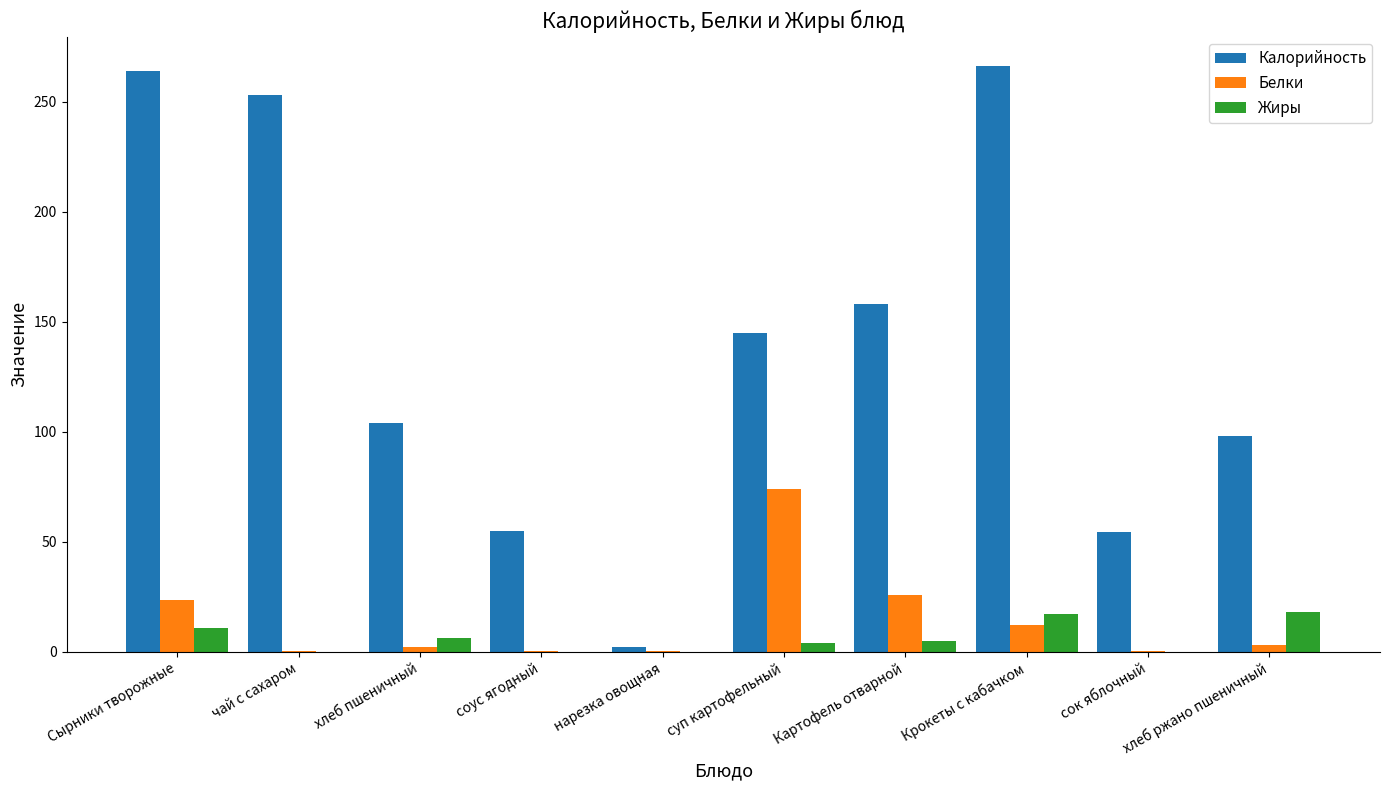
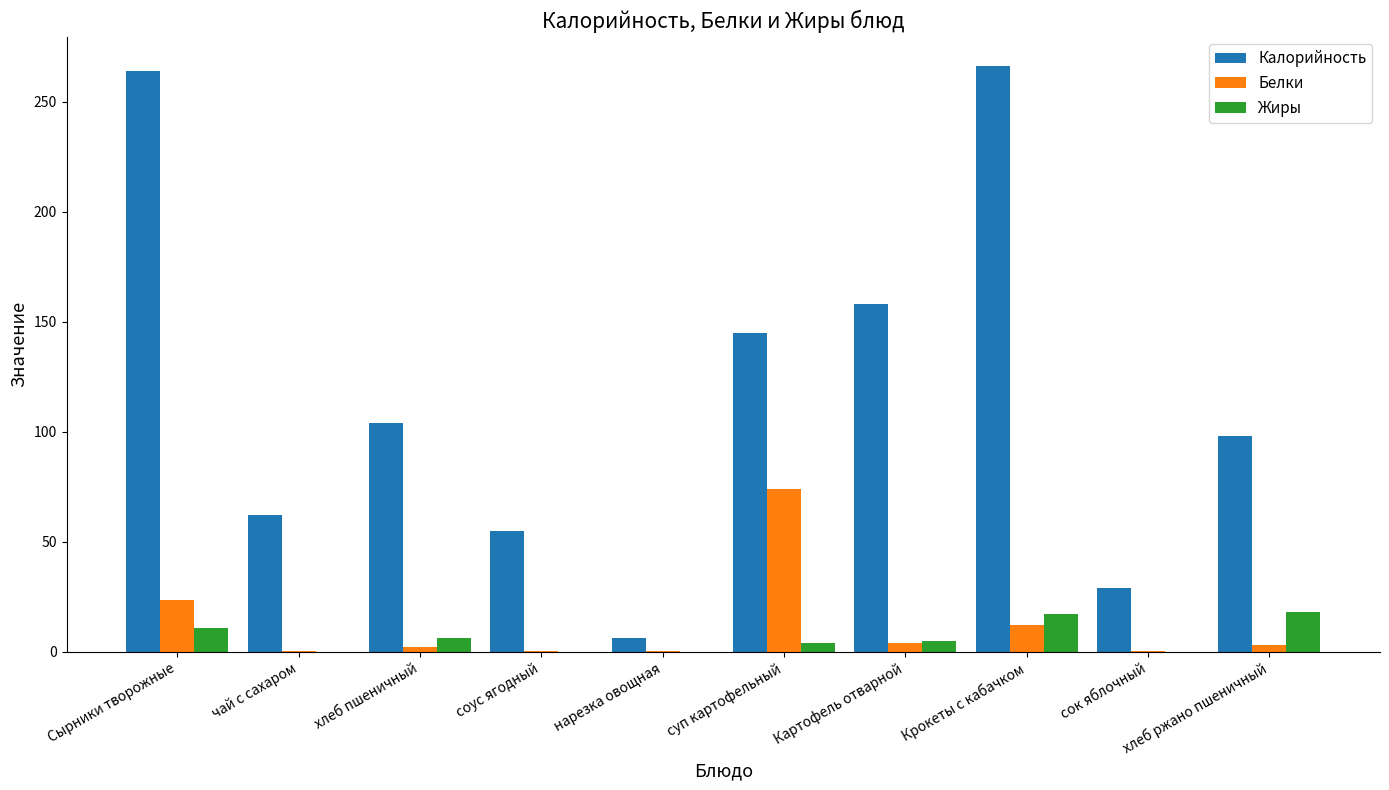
Калорийность, чай с сахаром: 253 -> 62
Калорийность, нарезка овощная: 2 -> 6
Белки, Картофель отварной: 26 -> 4
Калорийность, сок яблочный: 55 -> 29
